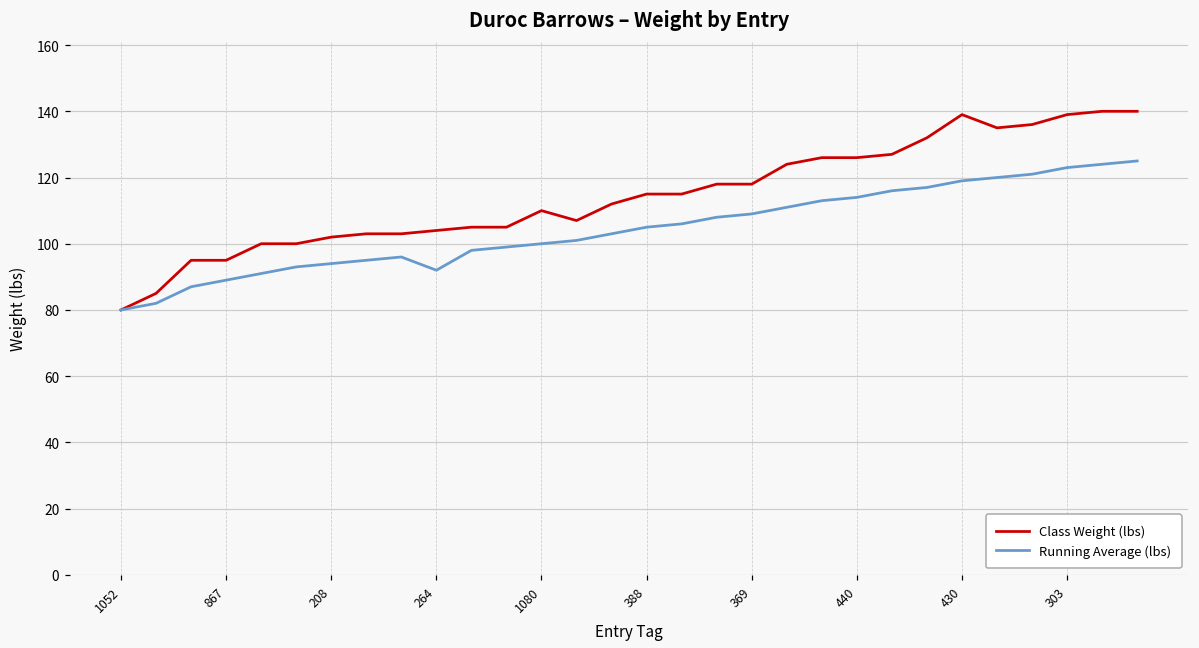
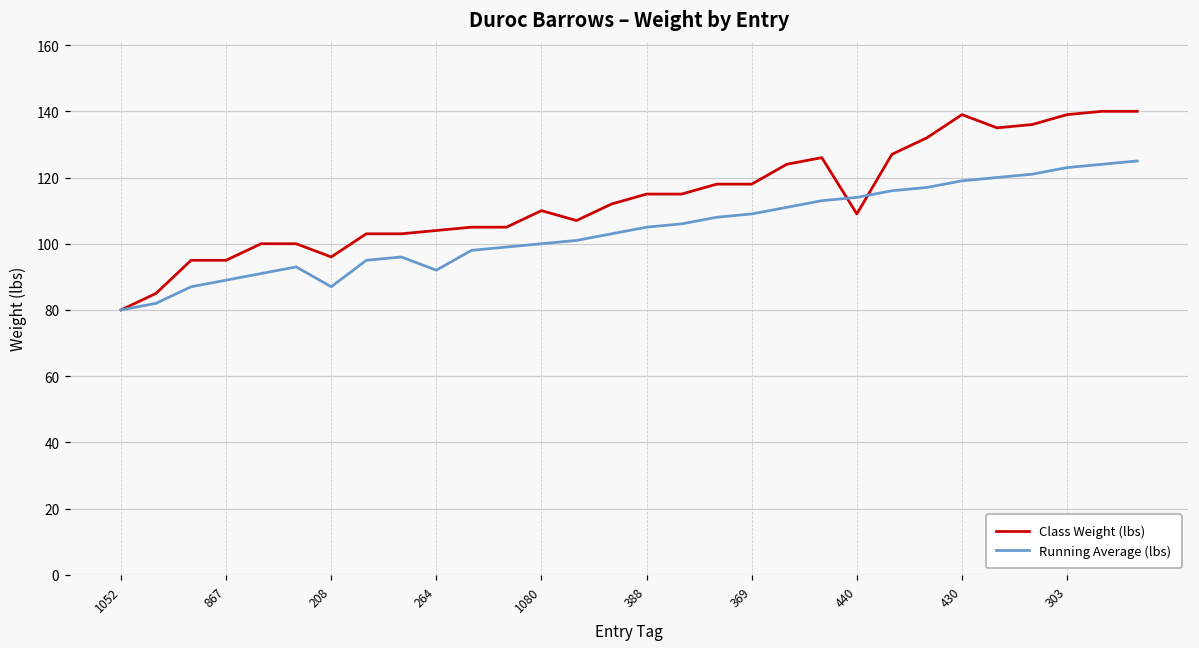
Class Weight (lbs), 208: 102 -> 96
Running Average (lbs), 208: 94 -> 87
Class Weight (lbs), 440: 126 -> 109
